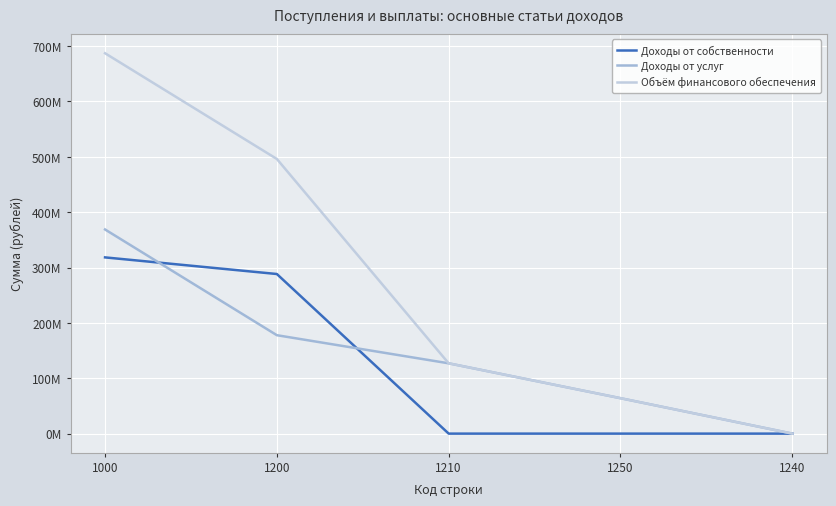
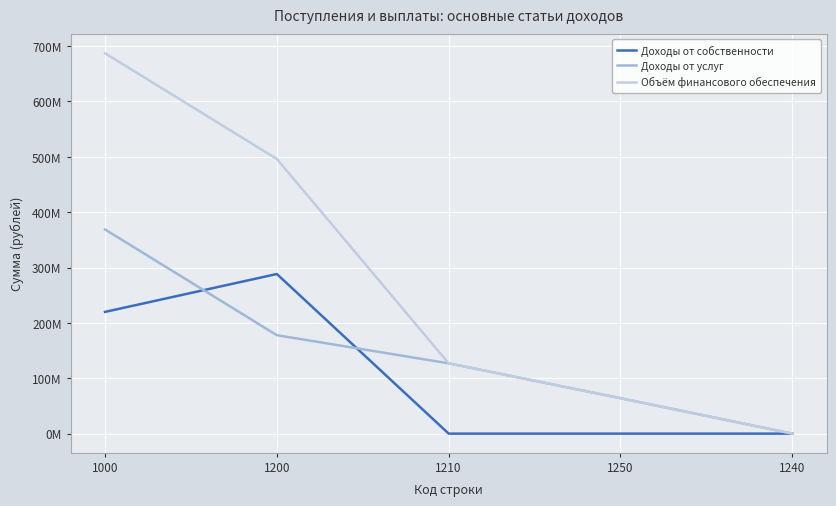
Доходы от собственности, 1000: 320000000 -> 220000000
